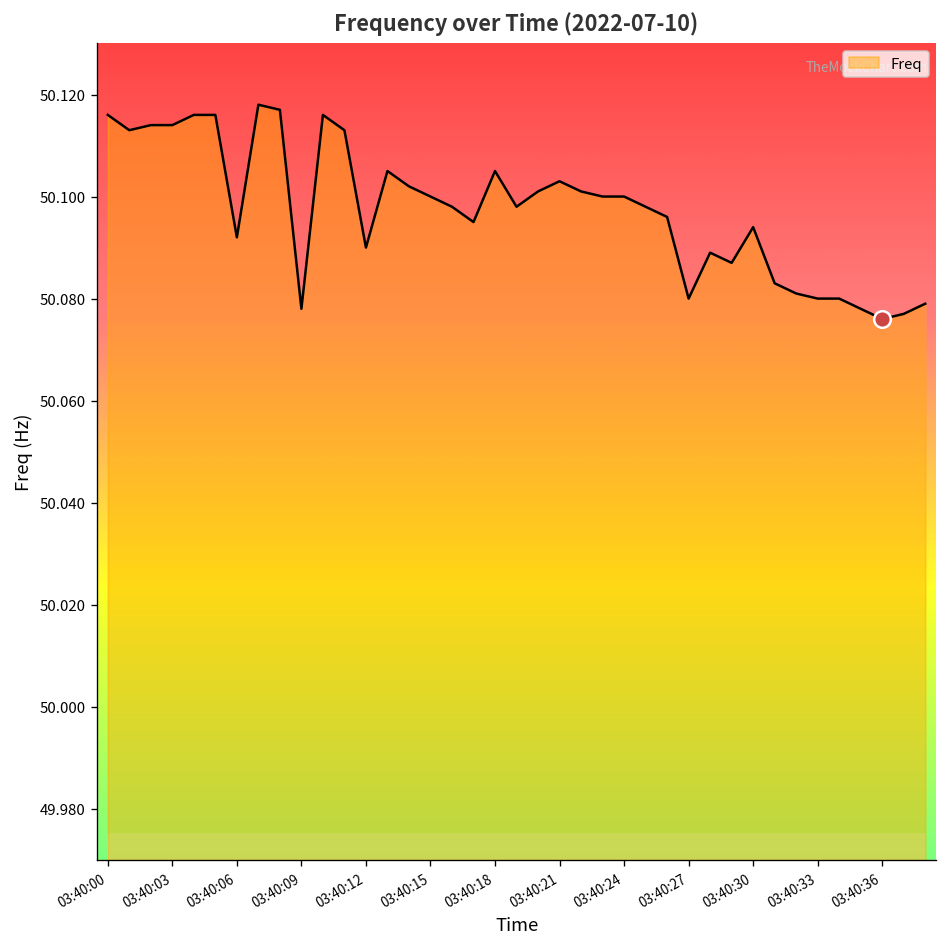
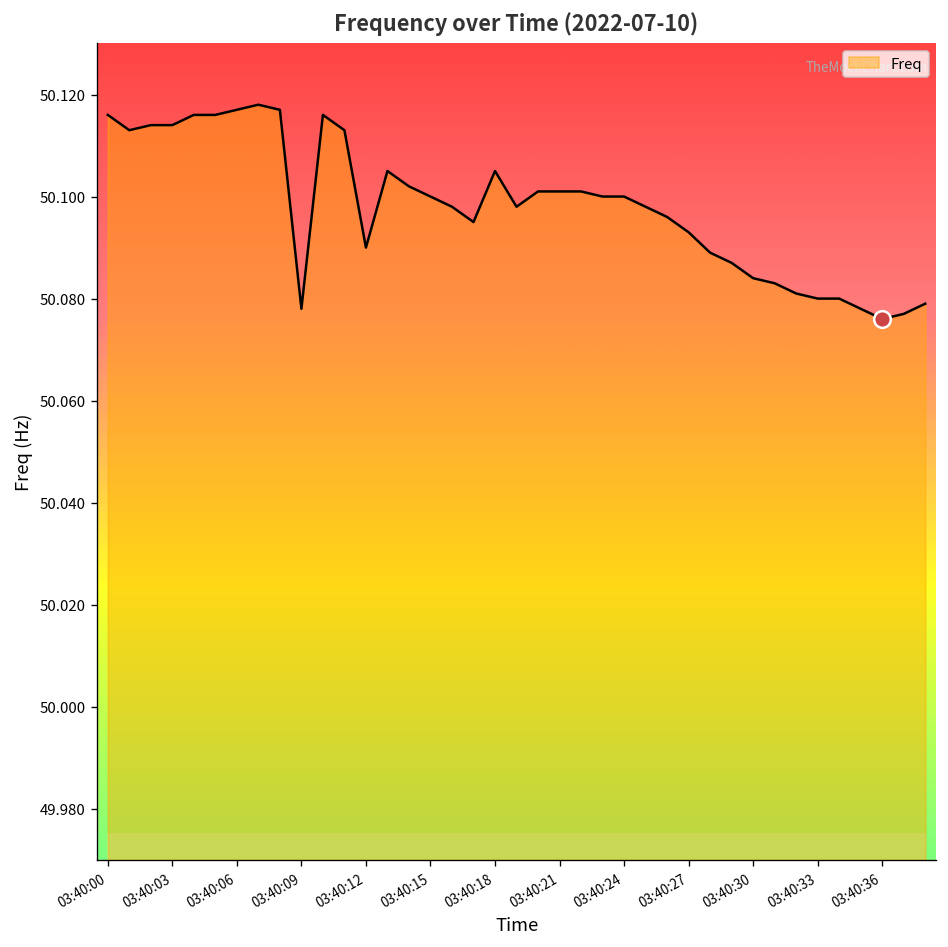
Freq, 03:40:06: 50.092 -> 50.117
Freq, 03:40:21: 50.103 -> 50.101
Freq, 03:40:27: 50.080 -> 50.093
Freq, 03:40:30: 50.094 -> 50.084
